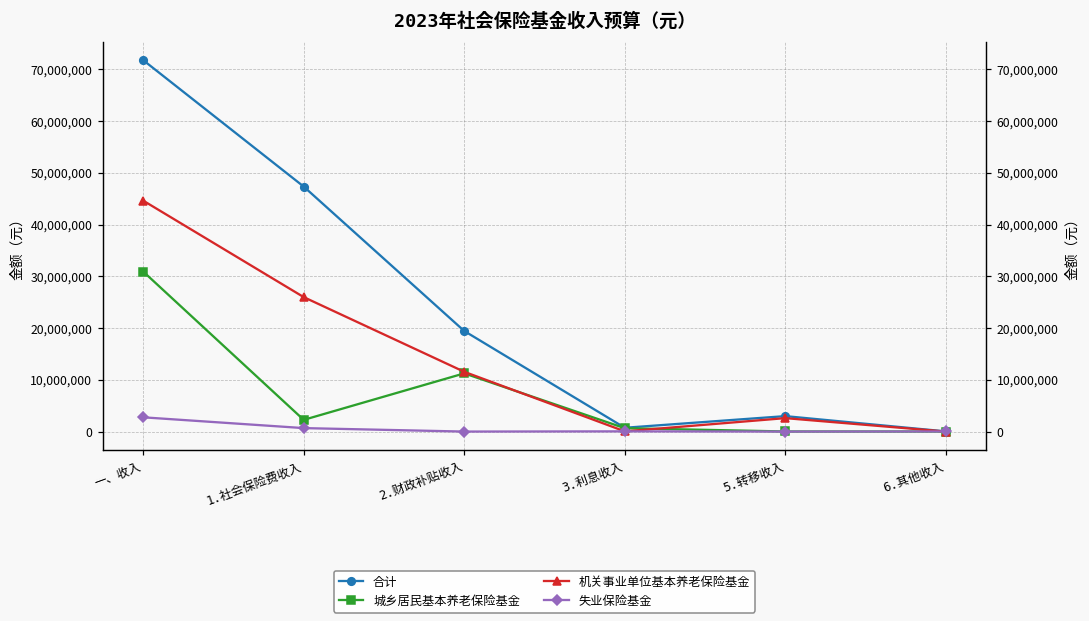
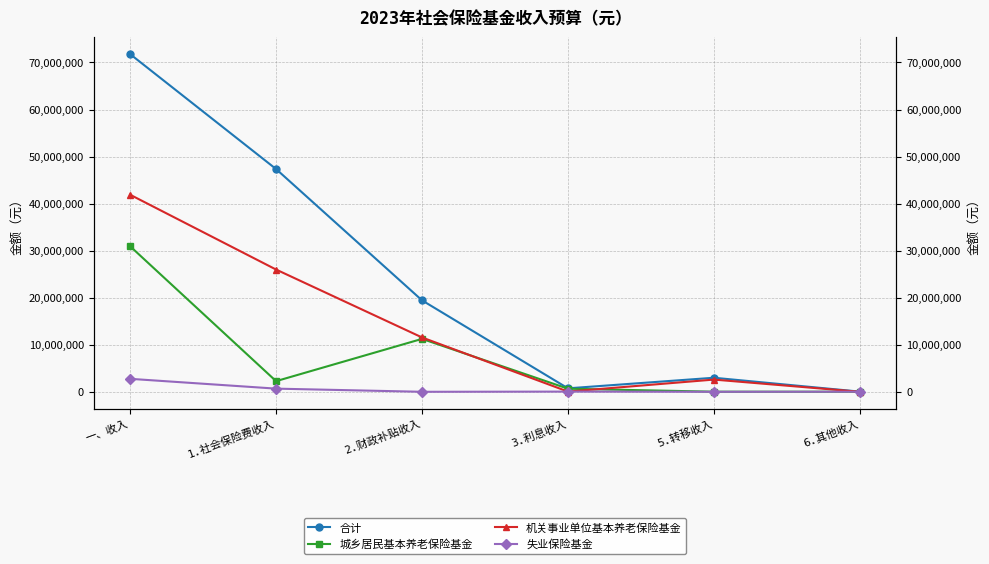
机关事业单位基本养老保险基金, 一、收入: 45,000,000 -> 42,000,000
